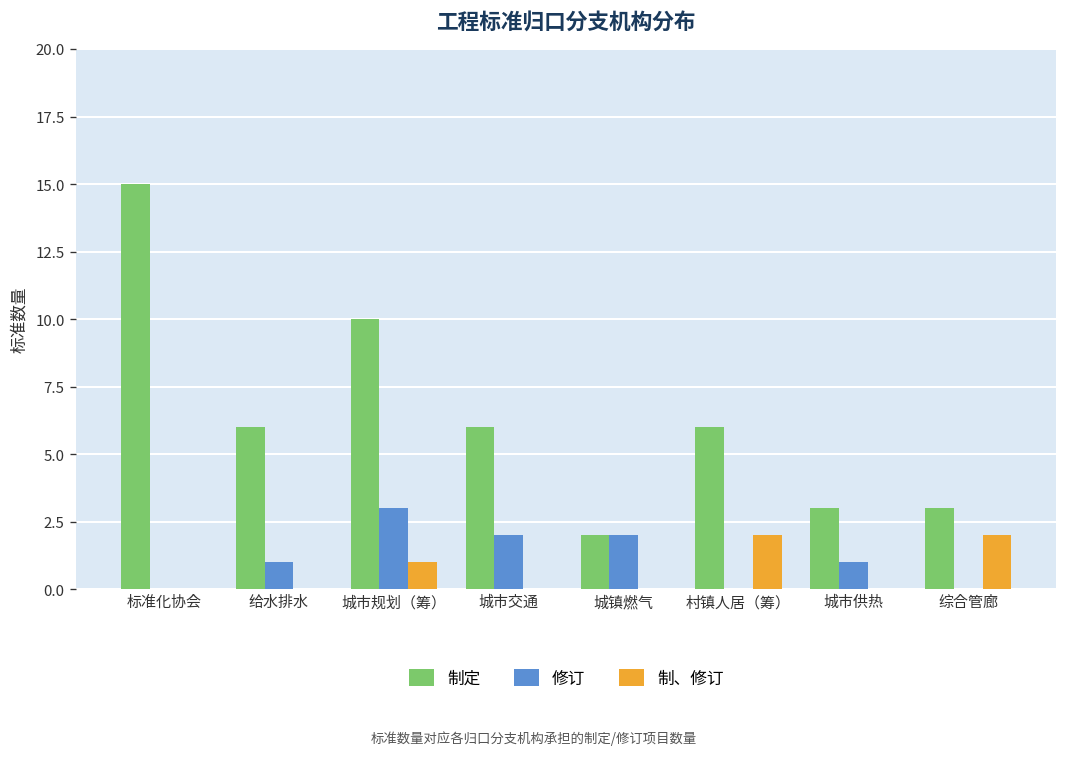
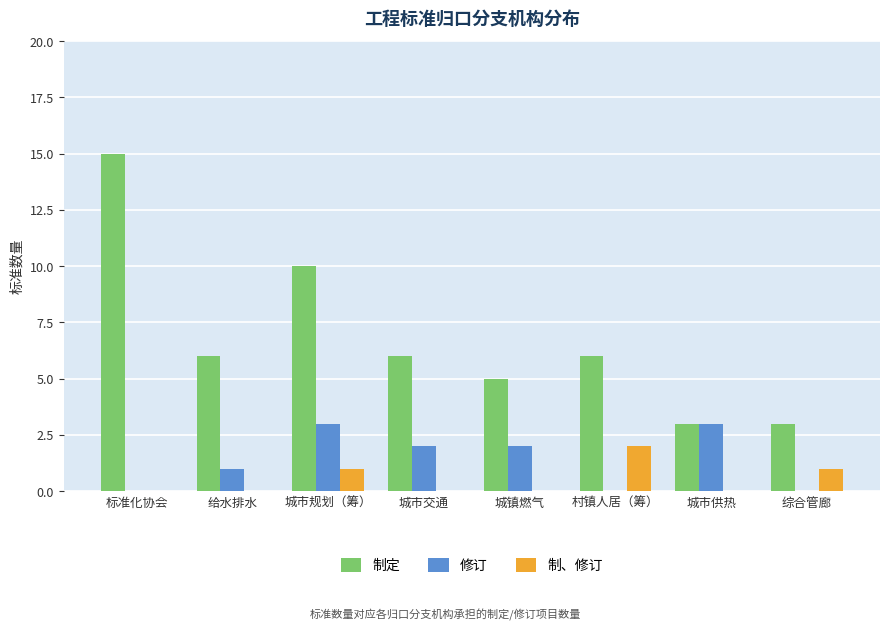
制定, 城镇燃气: 2 -> 5
修订, 城市供热: 1 -> 3
制、修订, 综合管廊: 2 -> 1
